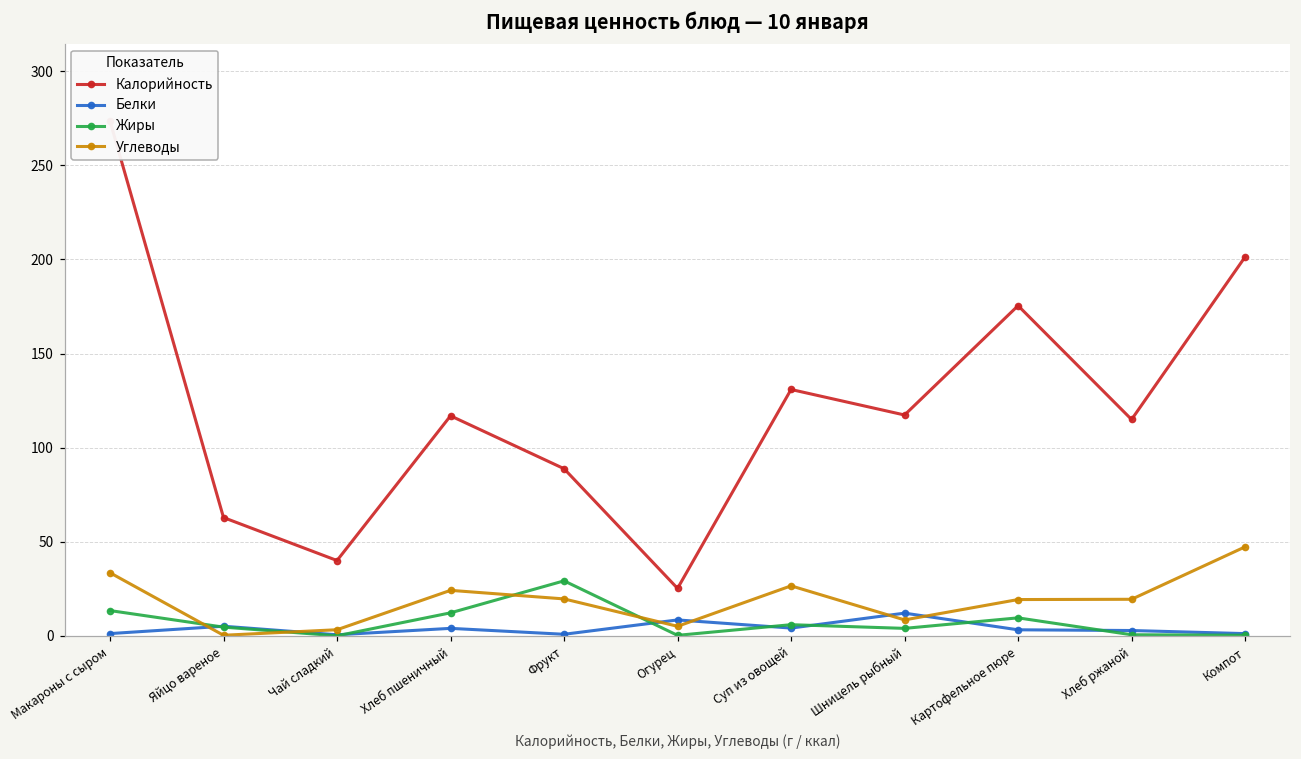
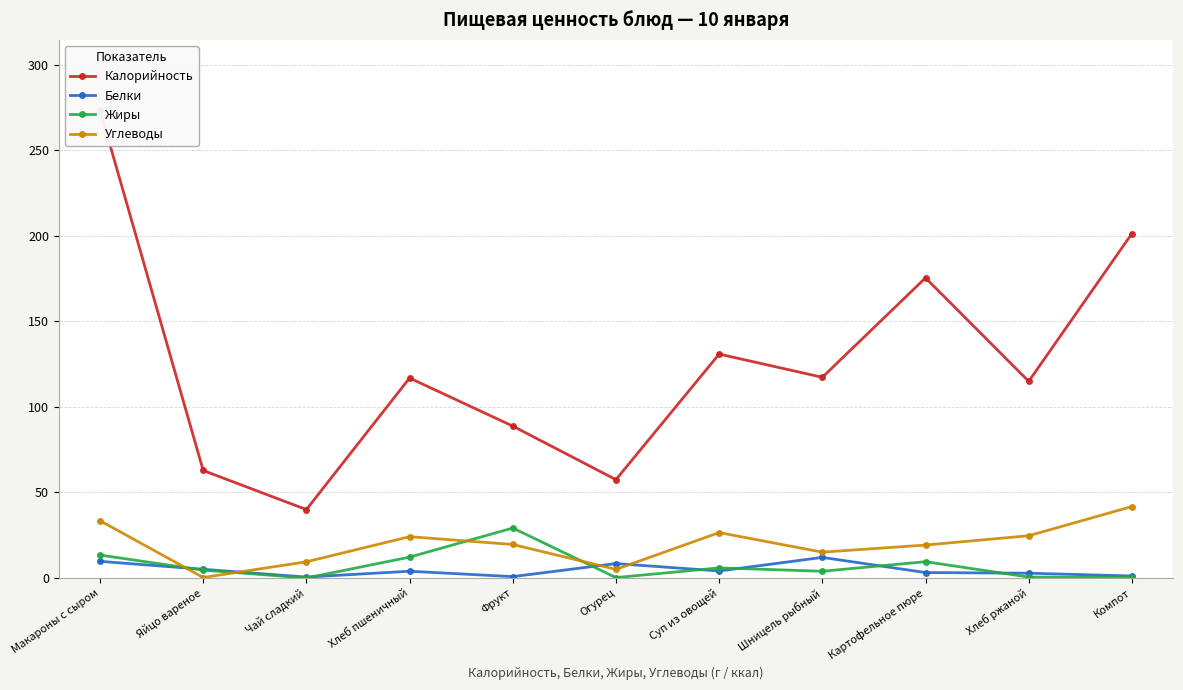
Белки, Макароны с сыром: 1 -> 10
Углеводы, Чай сладкий: 3 -> 9
Калорийность, Огурец: 25 -> 58
Углеводы, Шницель рыбный: 8 -> 15
Углеводы, Хлеб ржаной: 19 -> 25
Углеводы, Компот: 47 -> 42
